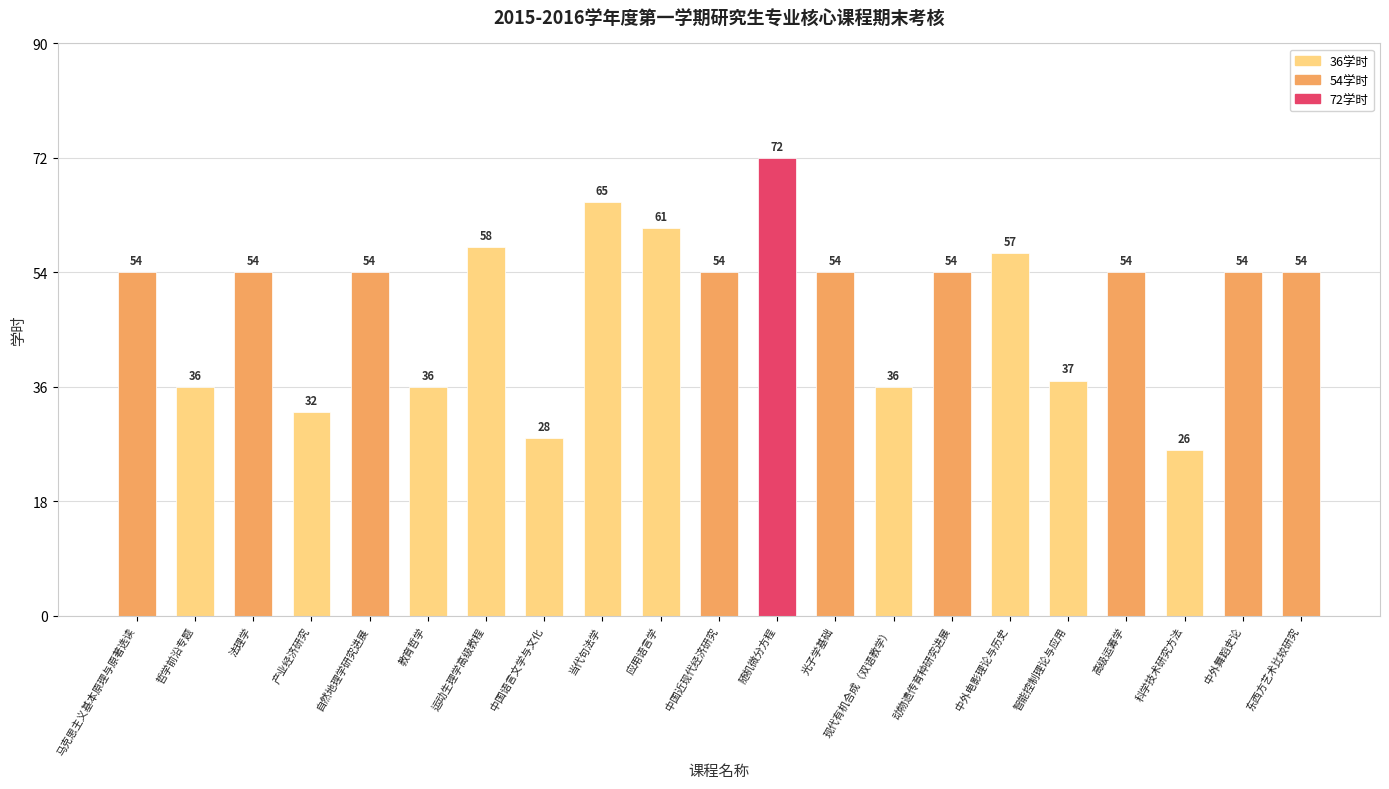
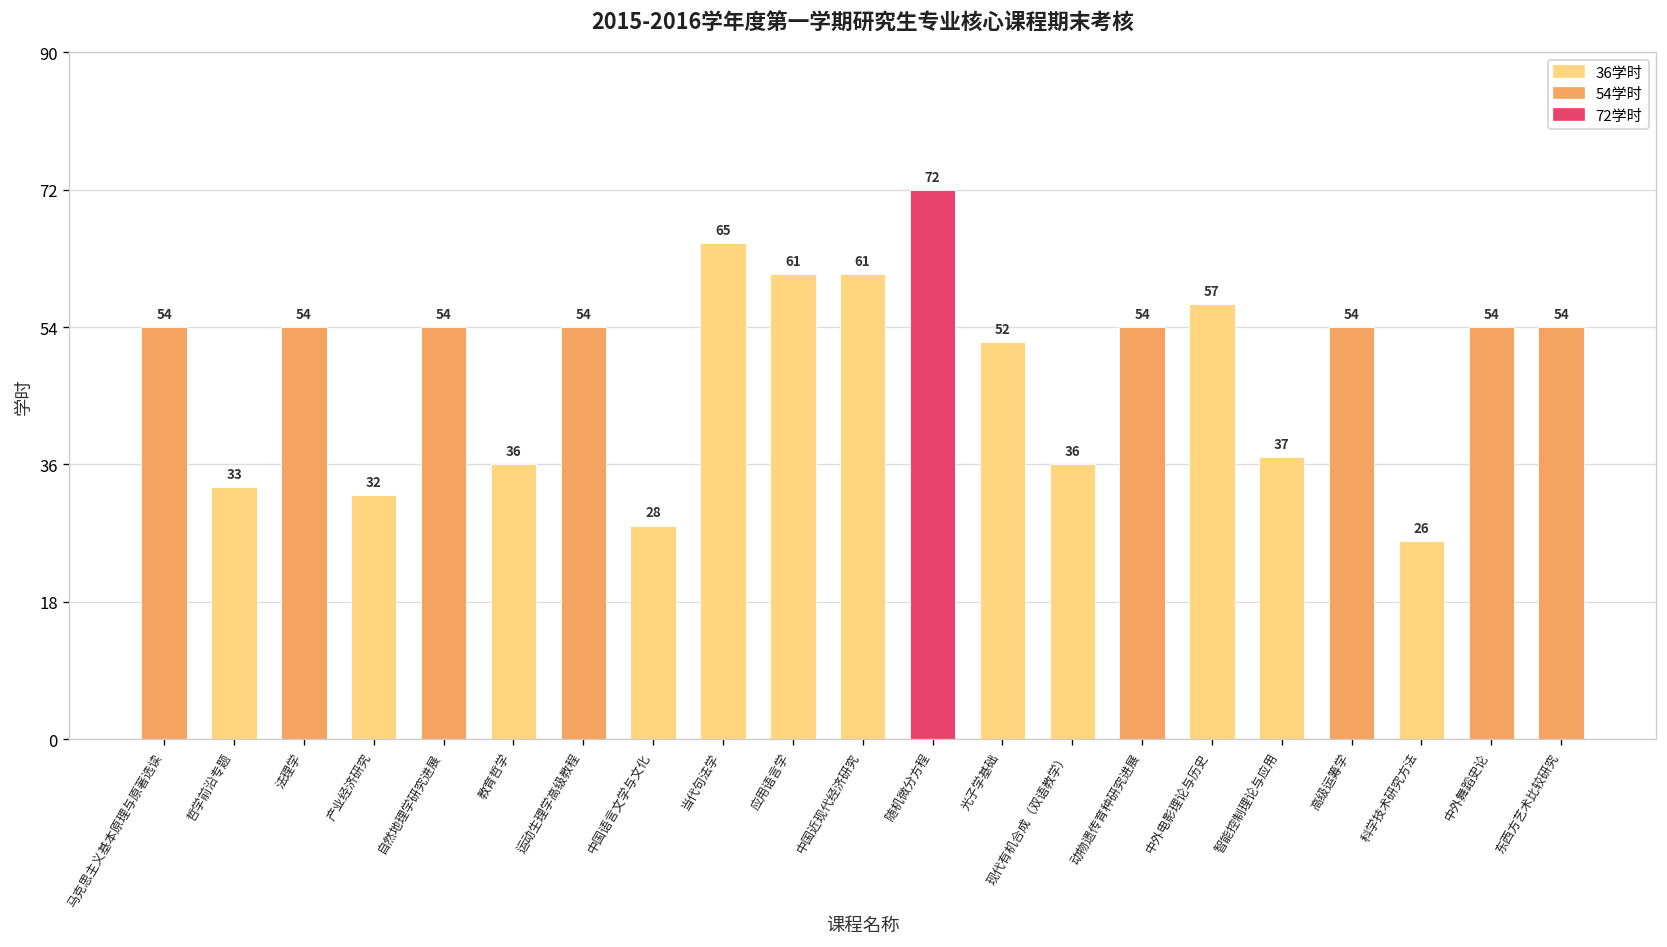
哲学前沿专题: 36 -> 33
运动生理学高级教程: 58 -> 54
中国近现代经济研究: 54 -> 61
光子学基础: 54 -> 52
